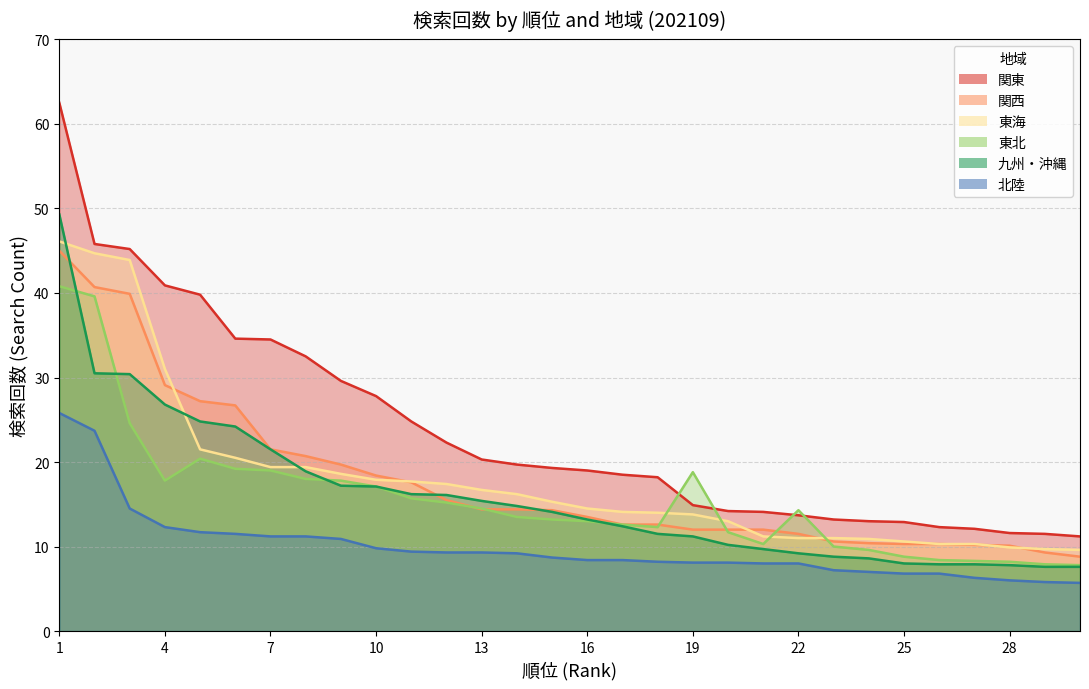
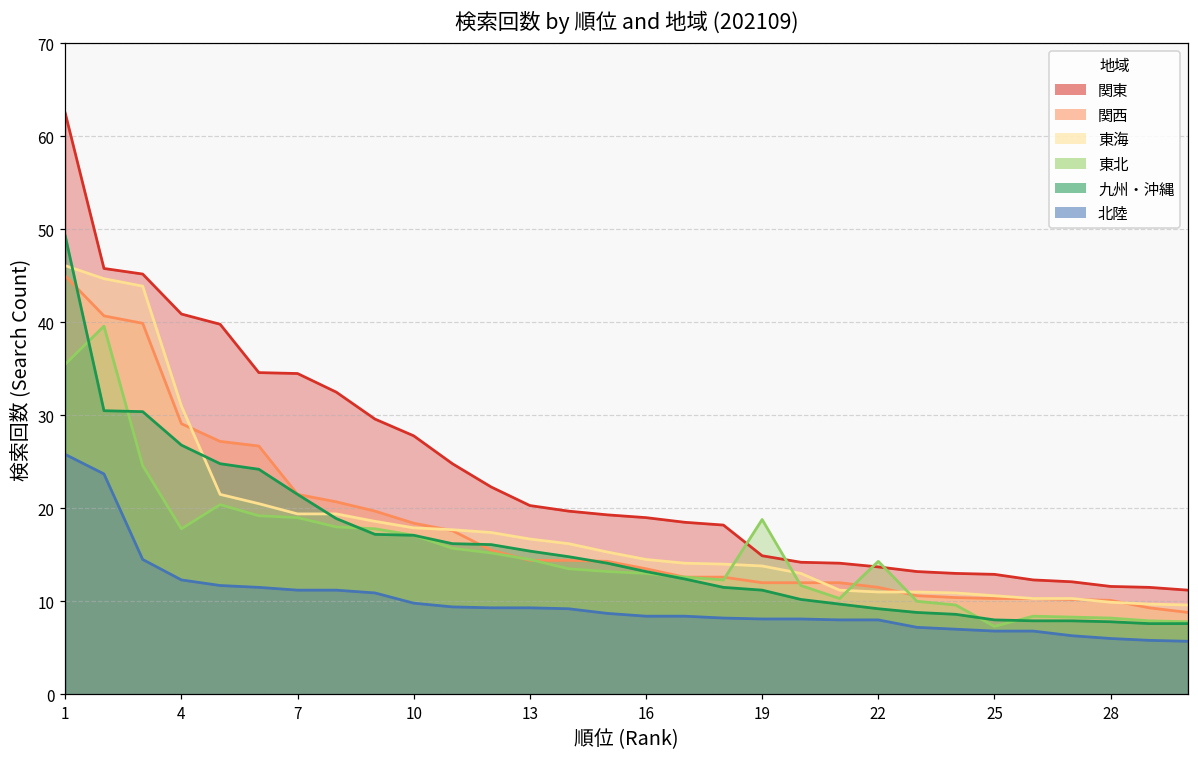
東北, 1: 41 -> 36
東北, 25: 9 -> 7
